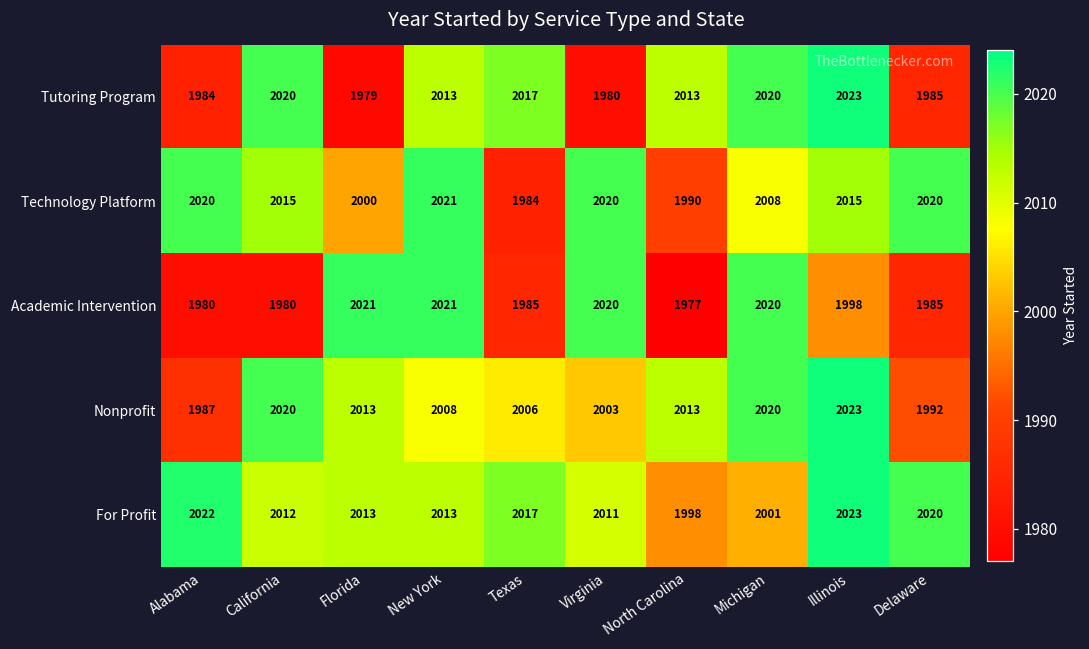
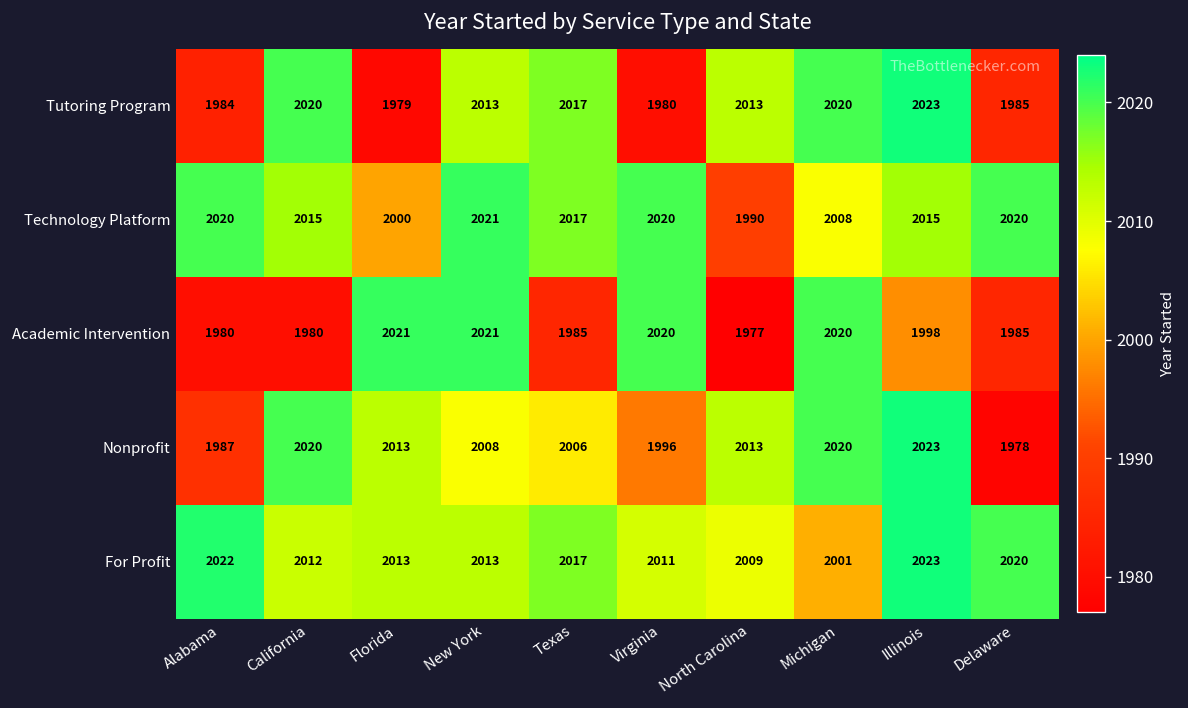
Technology Platform, Texas: 1984 -> 2017
Nonprofit, Virginia: 2003 -> 1996
Nonprofit, Delaware: 1992 -> 1978
For Profit, North Carolina: 1998 -> 2009
